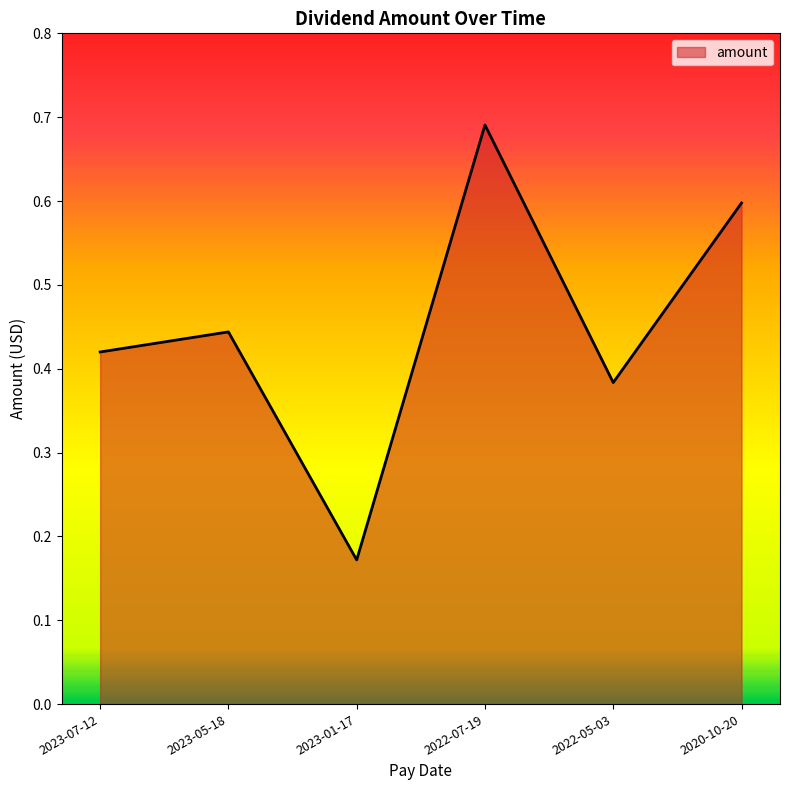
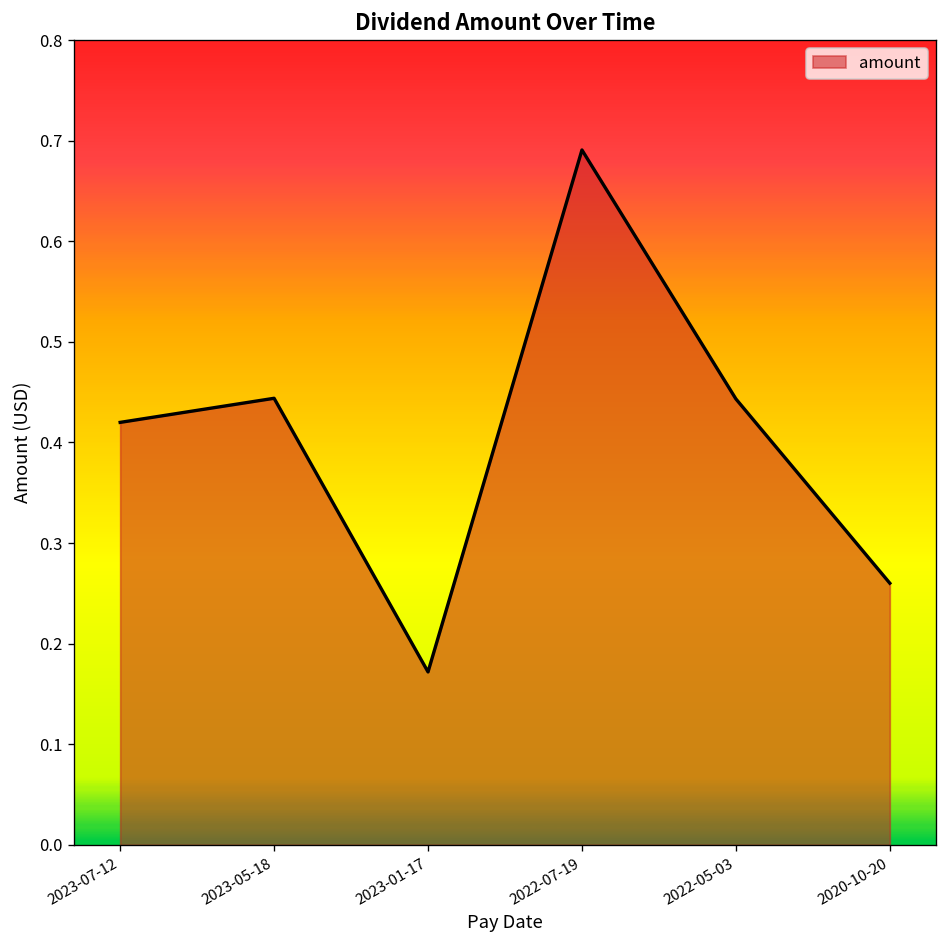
2022-05-03: 0.38 -> 0.44
2020-10-20: 0.60 -> 0.26
